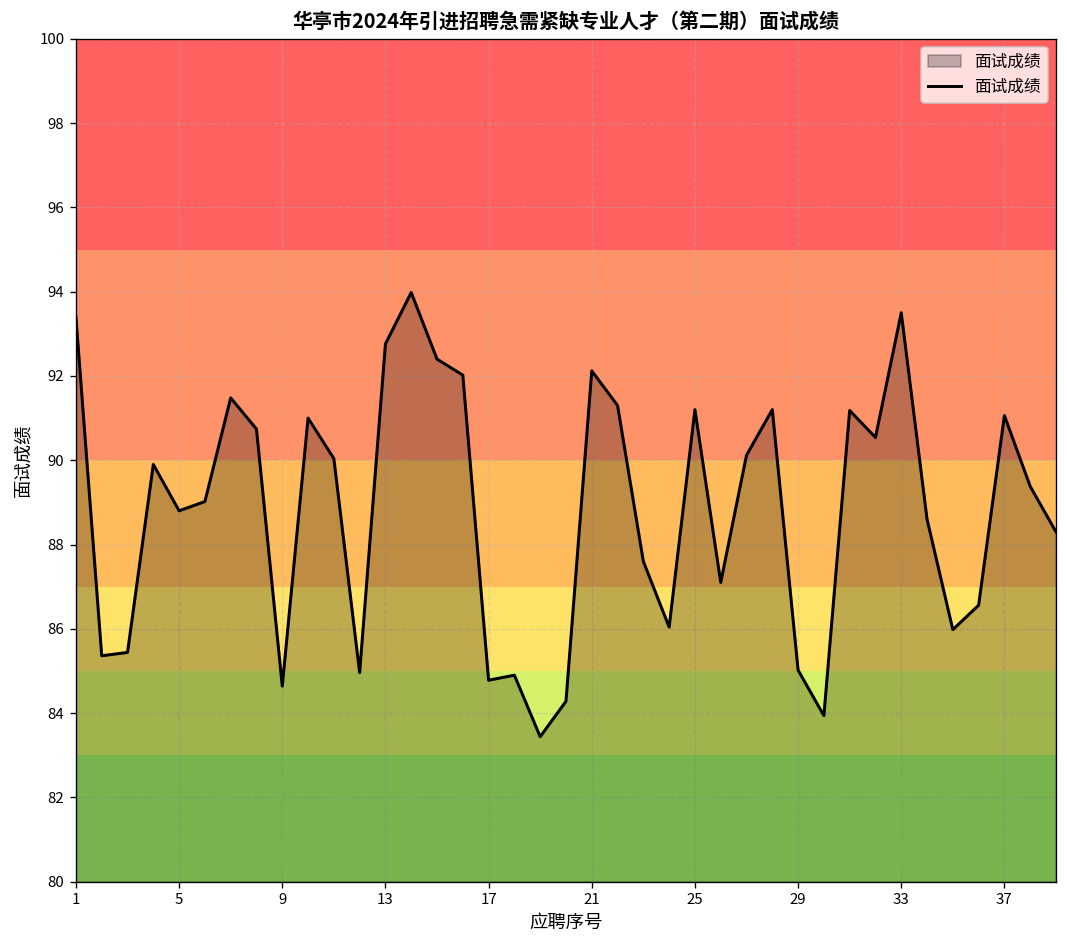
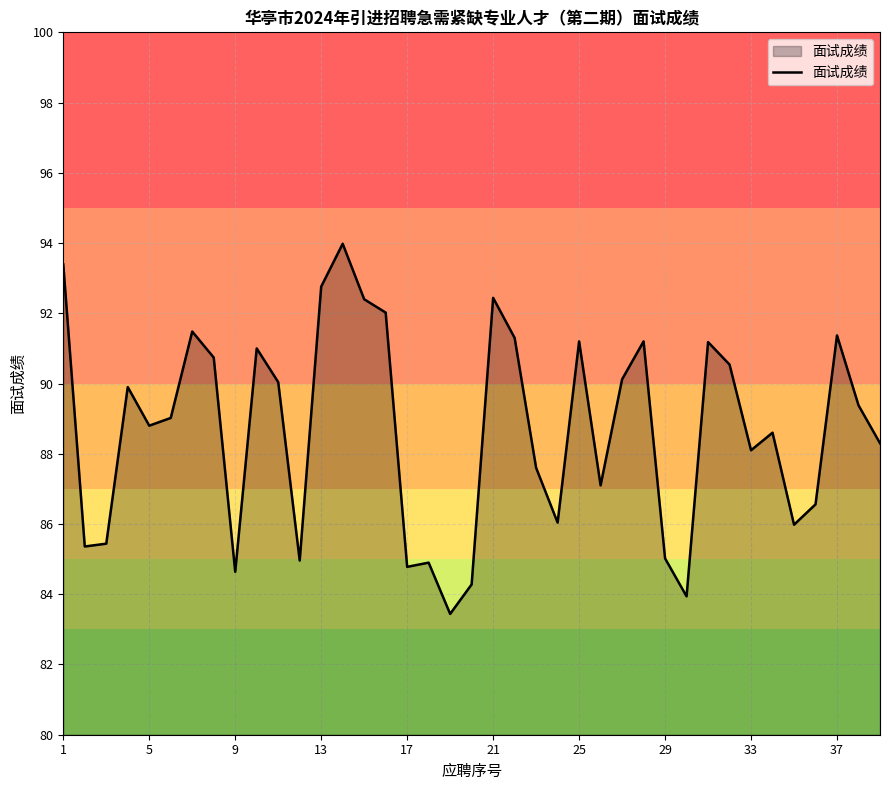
21: 92.1 -> 92.4
33: 93.5 -> 88.1
37: 91.1 -> 91.4
